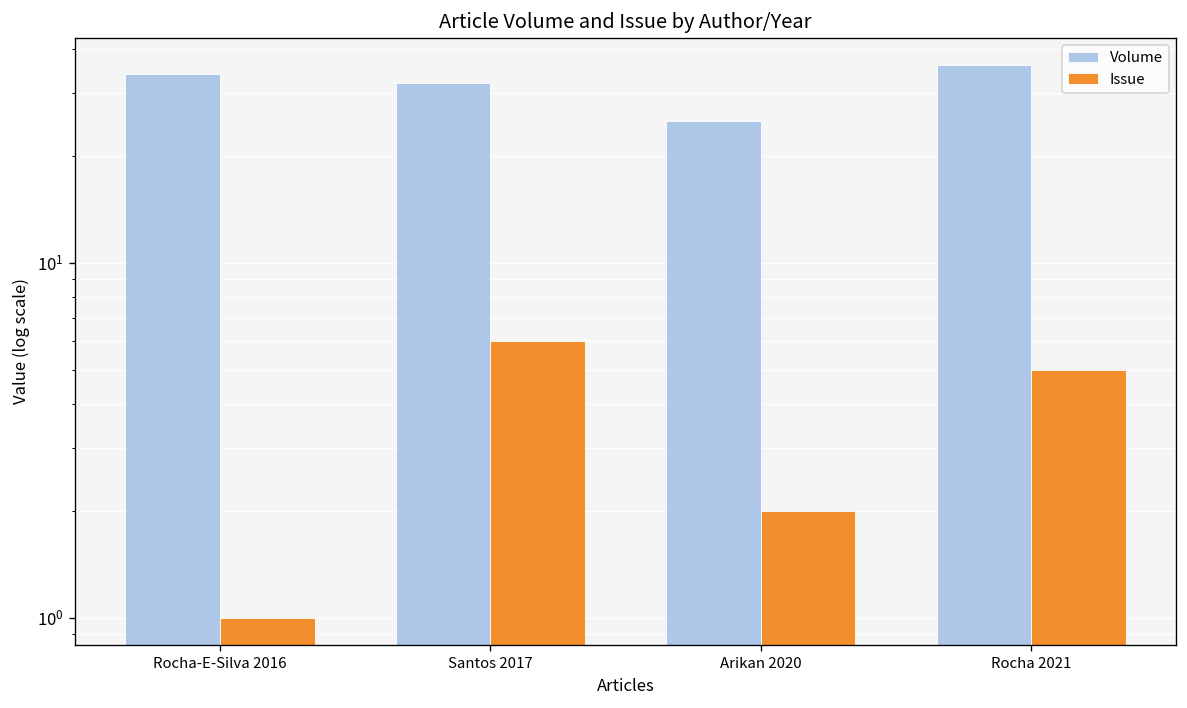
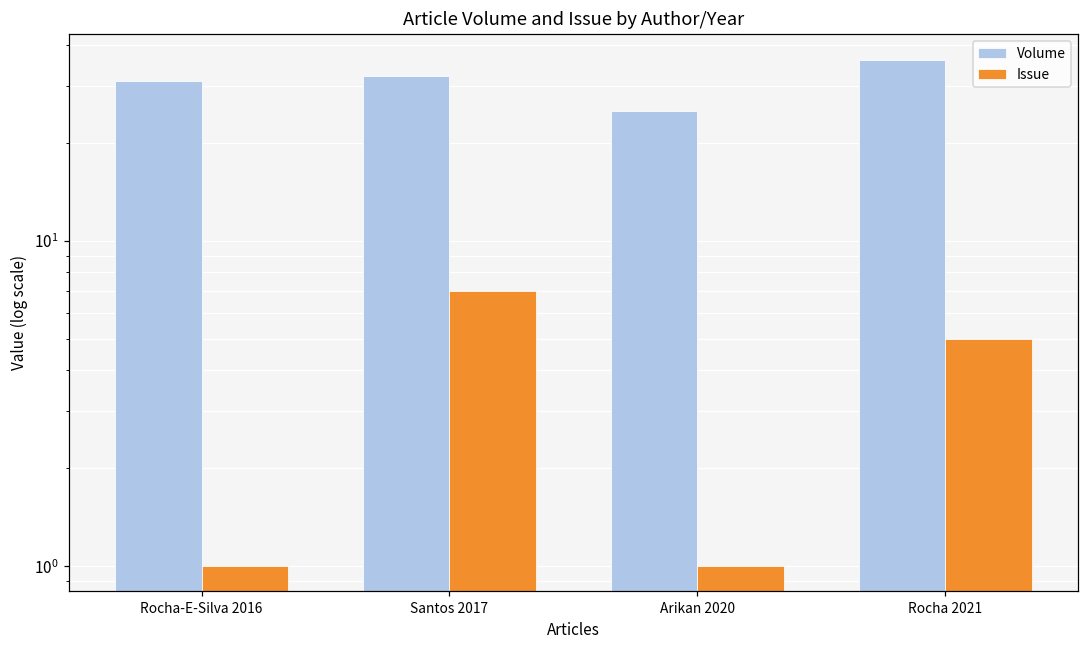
Volume, Rocha-E-Silva 2016: 34 -> 31
Issue, Santos 2017: 6 -> 7
Issue, Arikan 2020: 2 -> 1
